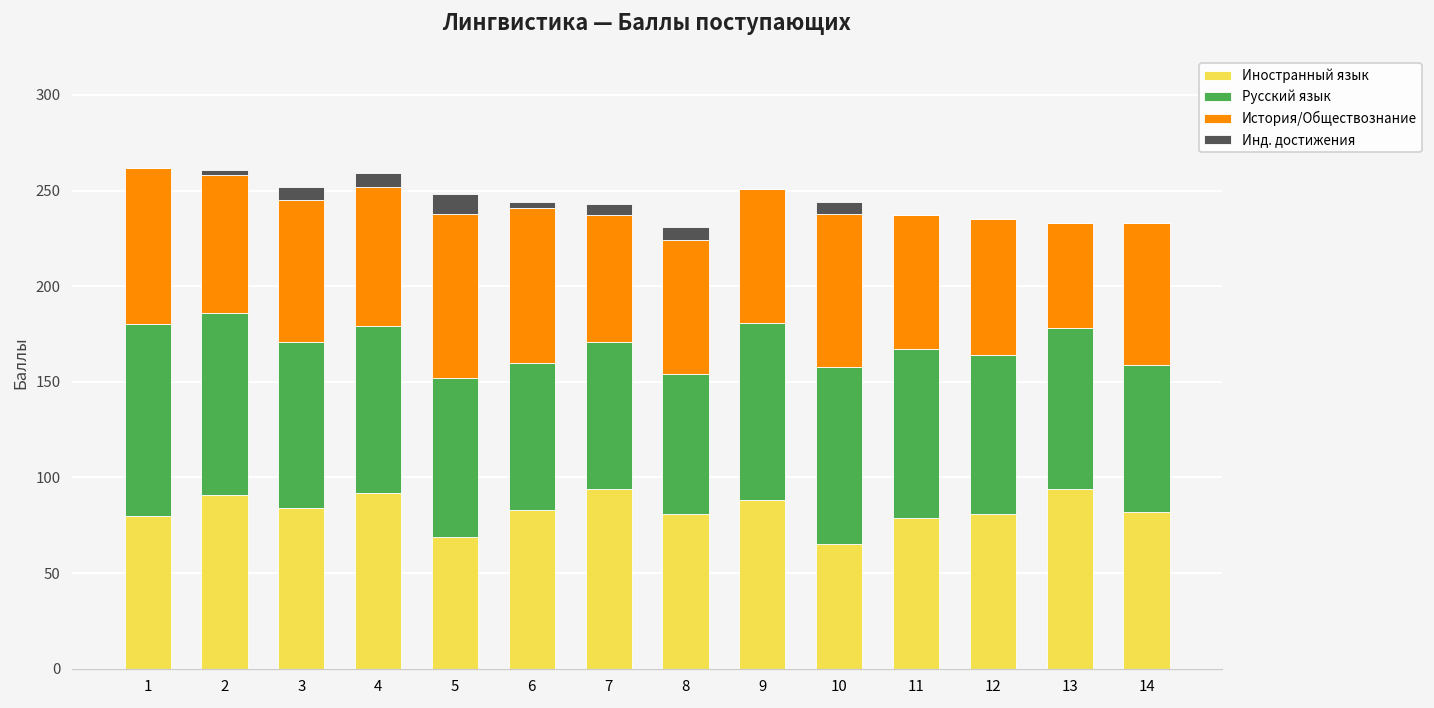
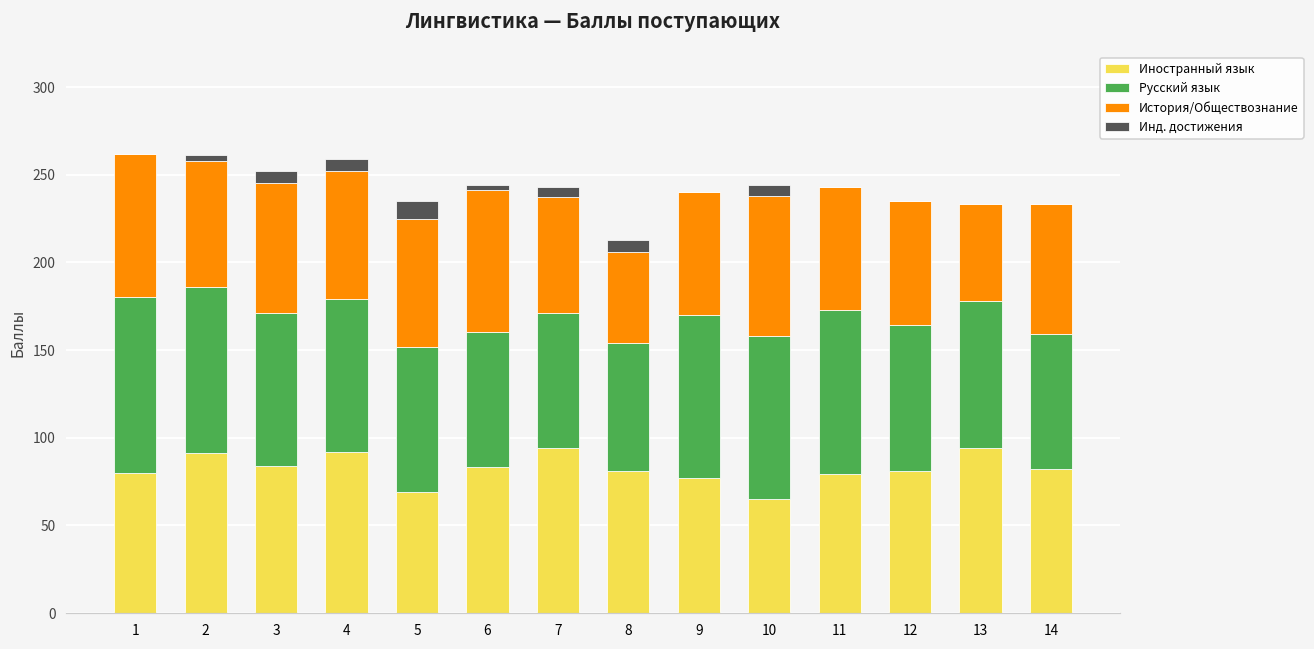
История/Обществознание, 5: 86 -> 73
История/Обществознание, 8: 70 -> 52
Иностранный язык, 9: 88 -> 77
Русский язык, 11: 88 -> 94
